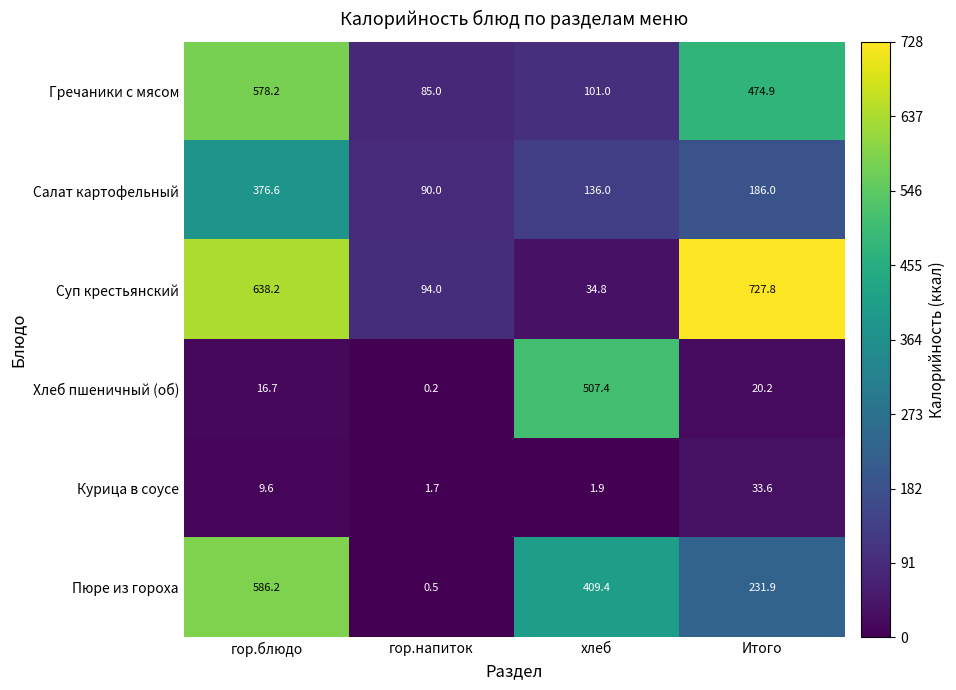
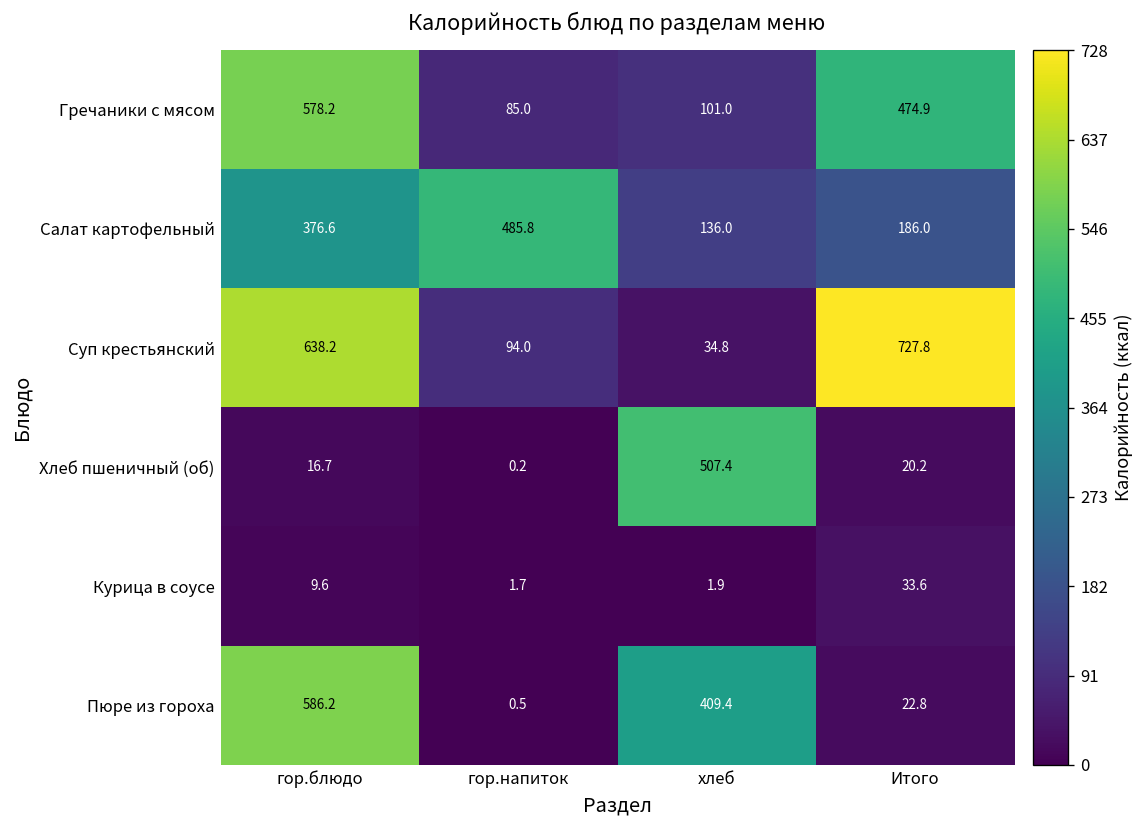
Салат картофельный, гор.напиток: 90.0 -> 485.8
Пюре из гороха, Итого: 231.9 -> 22.8
